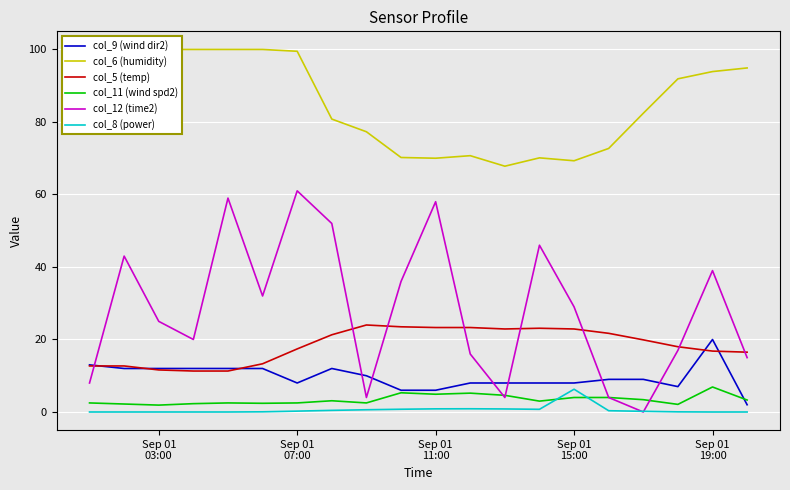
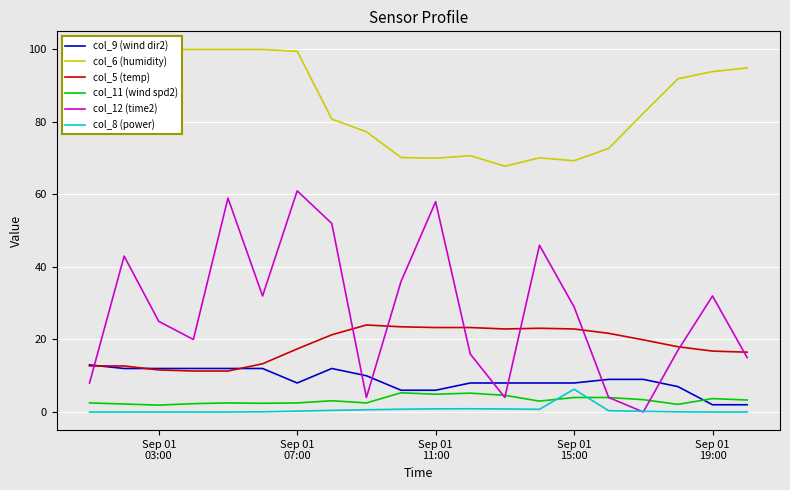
col_9 (wind dir2), Sep 01 19:00: 20 -> 2
col_11 (wind spd2), Sep 01 19:00: 7 -> 4
col_12 (time2), Sep 01 19:00: 39 -> 32
